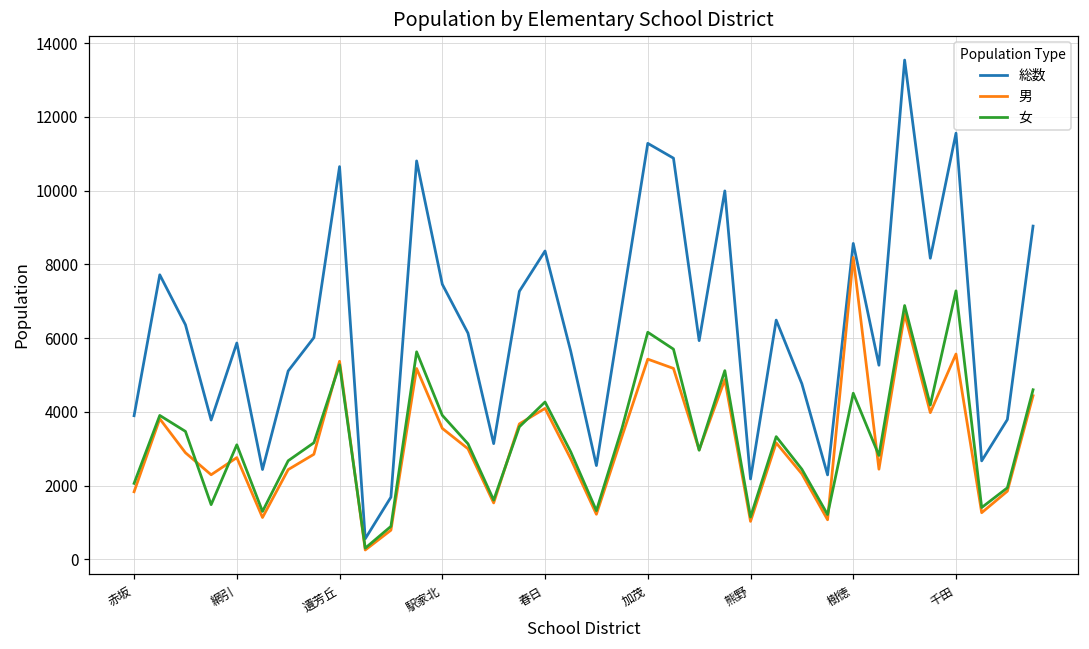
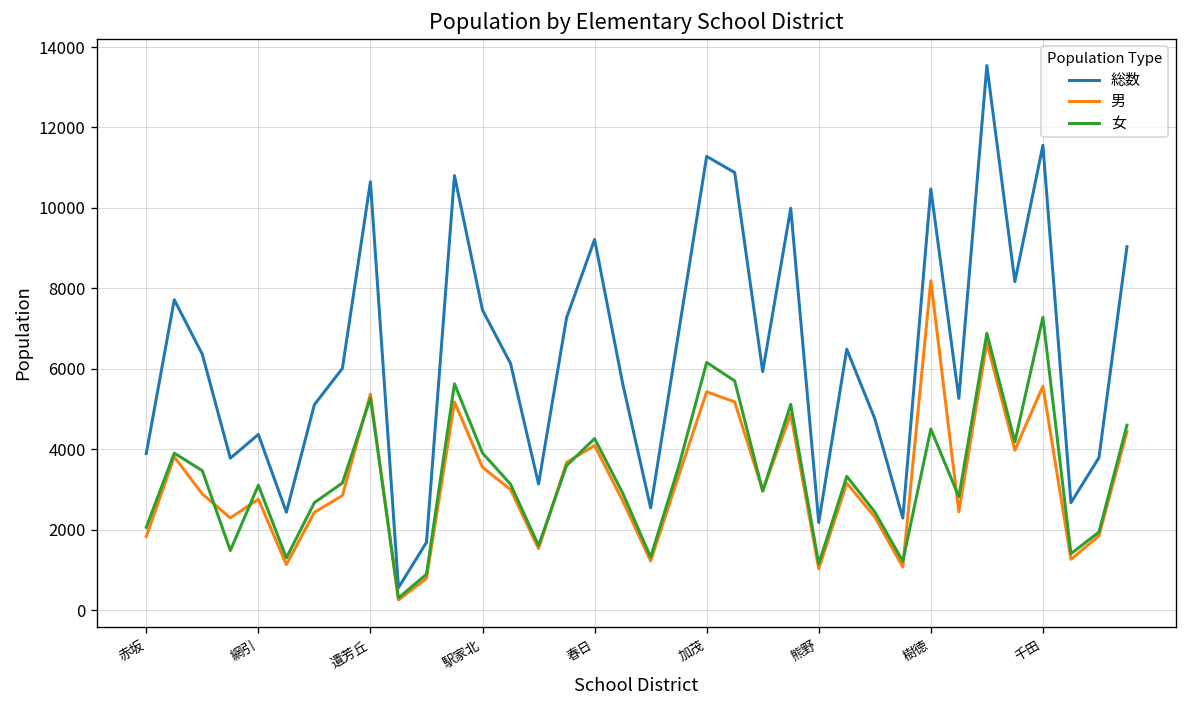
総数, 網引: 5900 -> 4400
総数, 春日: 8400 -> 9200
総数, 樹徳: 8600 -> 10500
